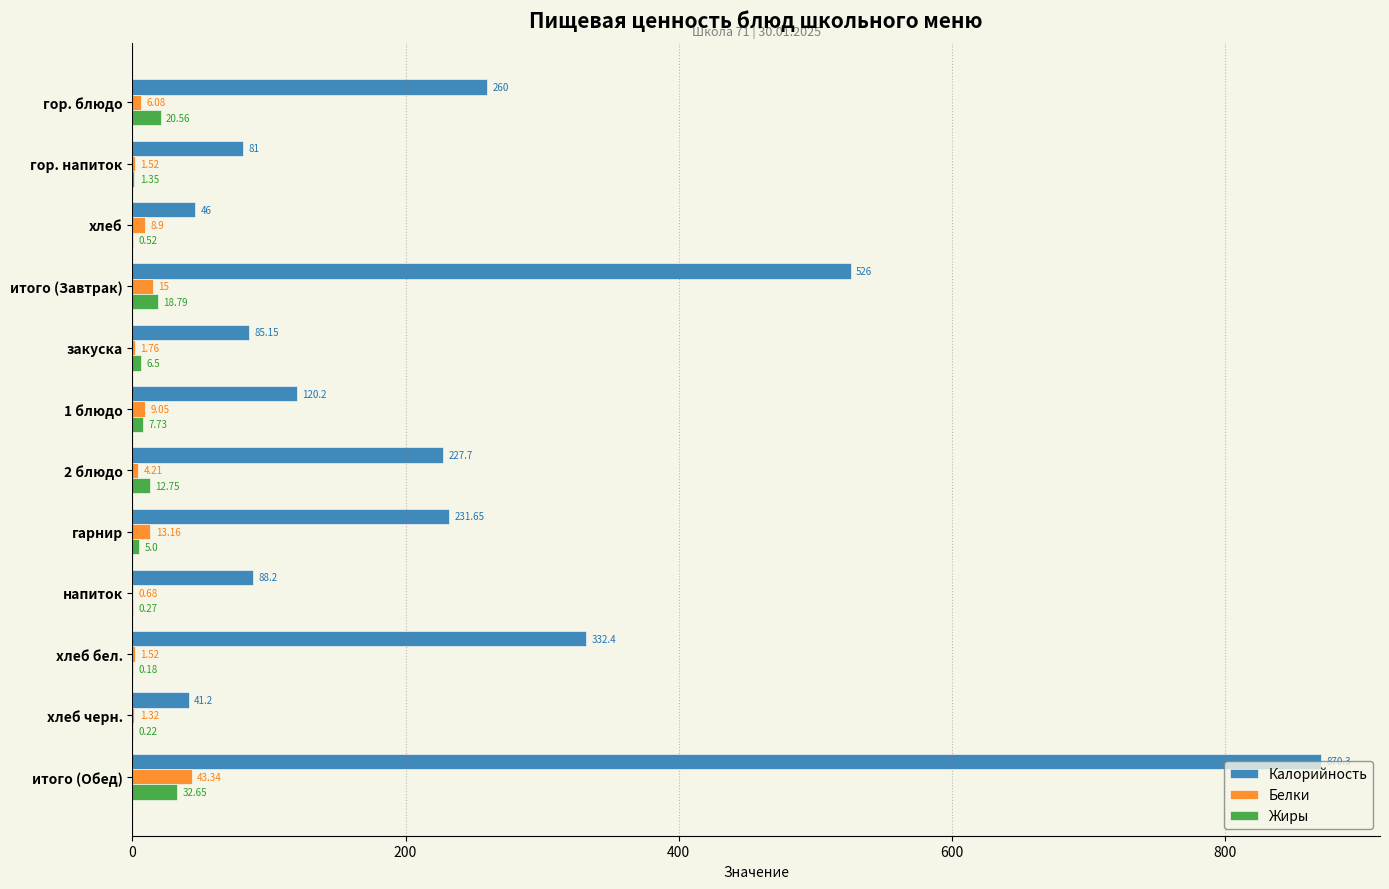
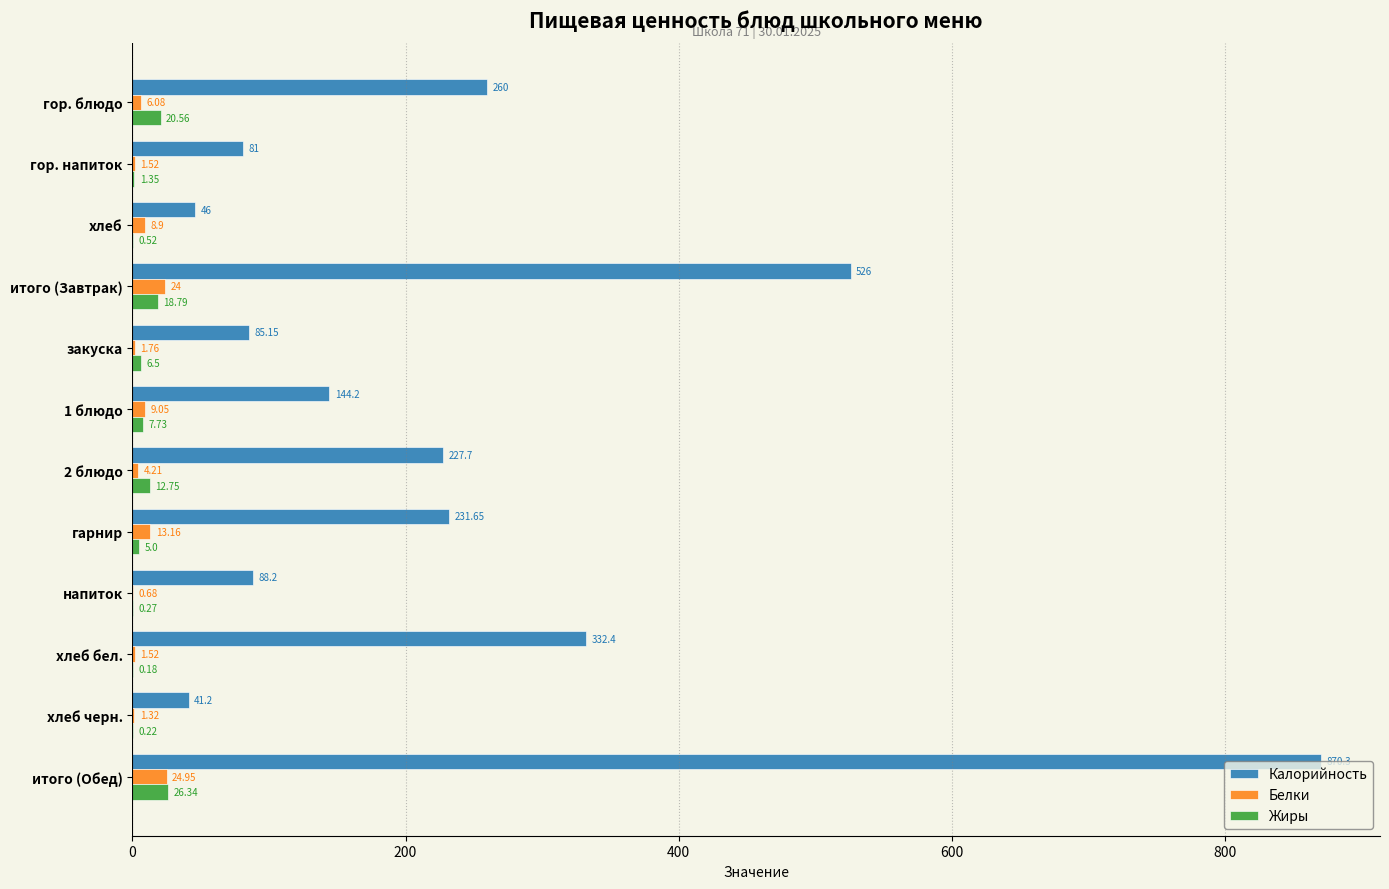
Белки, итого (Завтрак): 15 -> 24
Калорийность, 1 блюдо: 120.2 -> 144.2
Белки, итого (Обед): 43.34 -> 24.95
Жиры, итого (Обед): 32.65 -> 26.34
